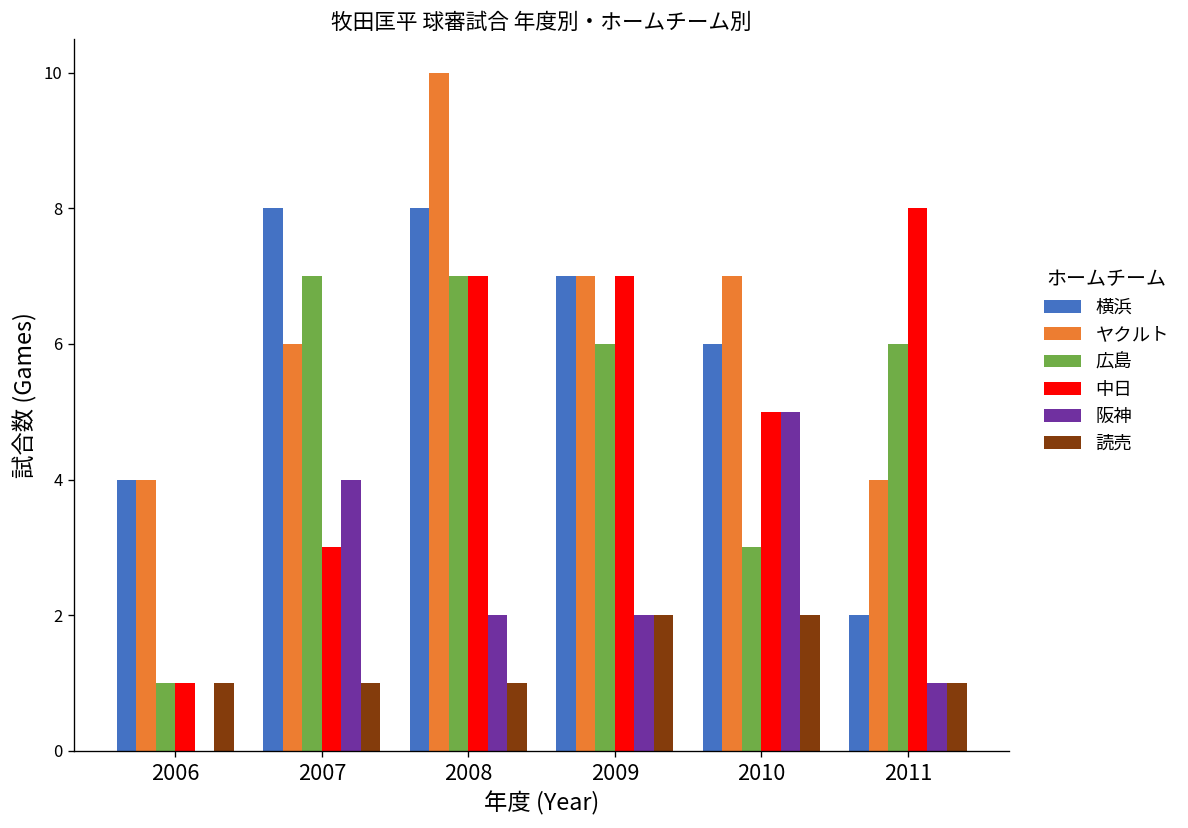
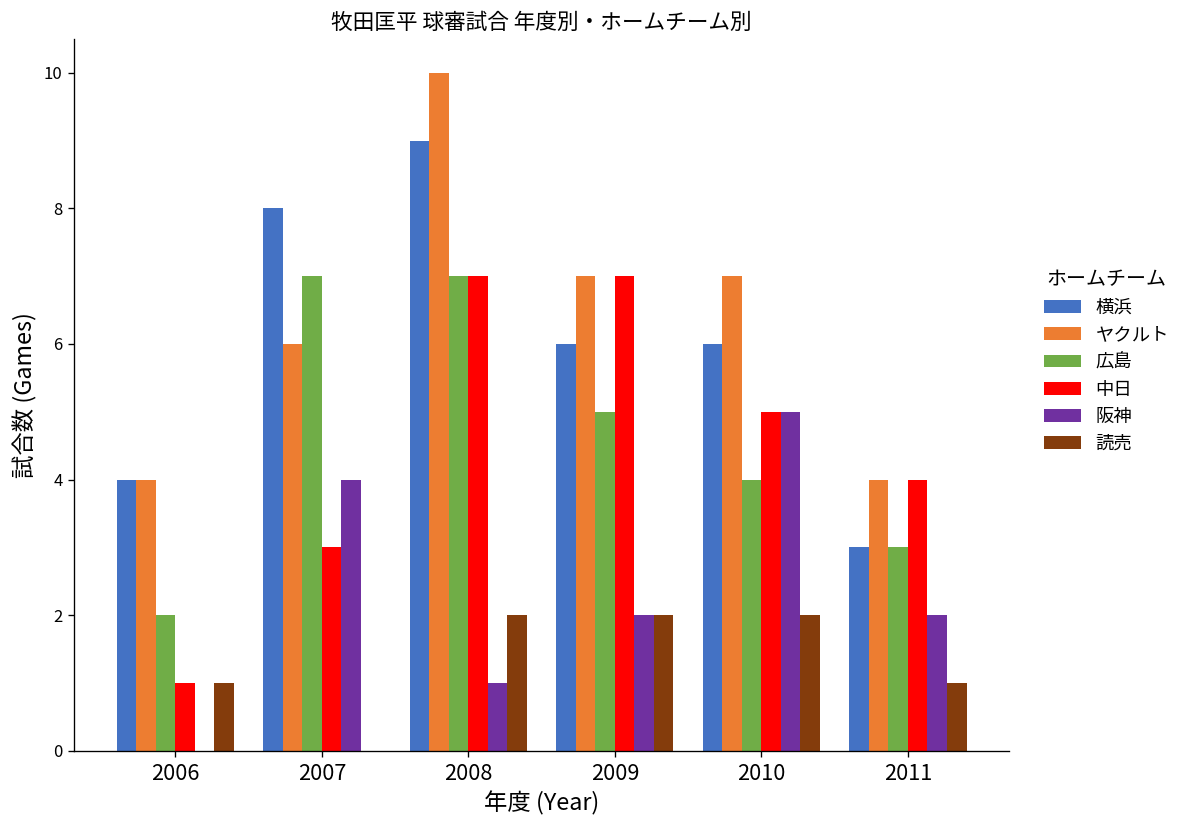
広島, 2006: 1 -> 2
読売, 2007: 1 -> 0
横浜, 2008: 8 -> 9
阪神, 2008: 2 -> 1
読売, 2008: 1 -> 2
横浜, 2009: 7 -> 6
広島, 2009: 6 -> 5
広島, 2010: 3 -> 4
横浜, 2011: 2 -> 3
広島, 2011: 6 -> 3
中日, 2011: 8 -> 4
阪神, 2011: 1 -> 2
